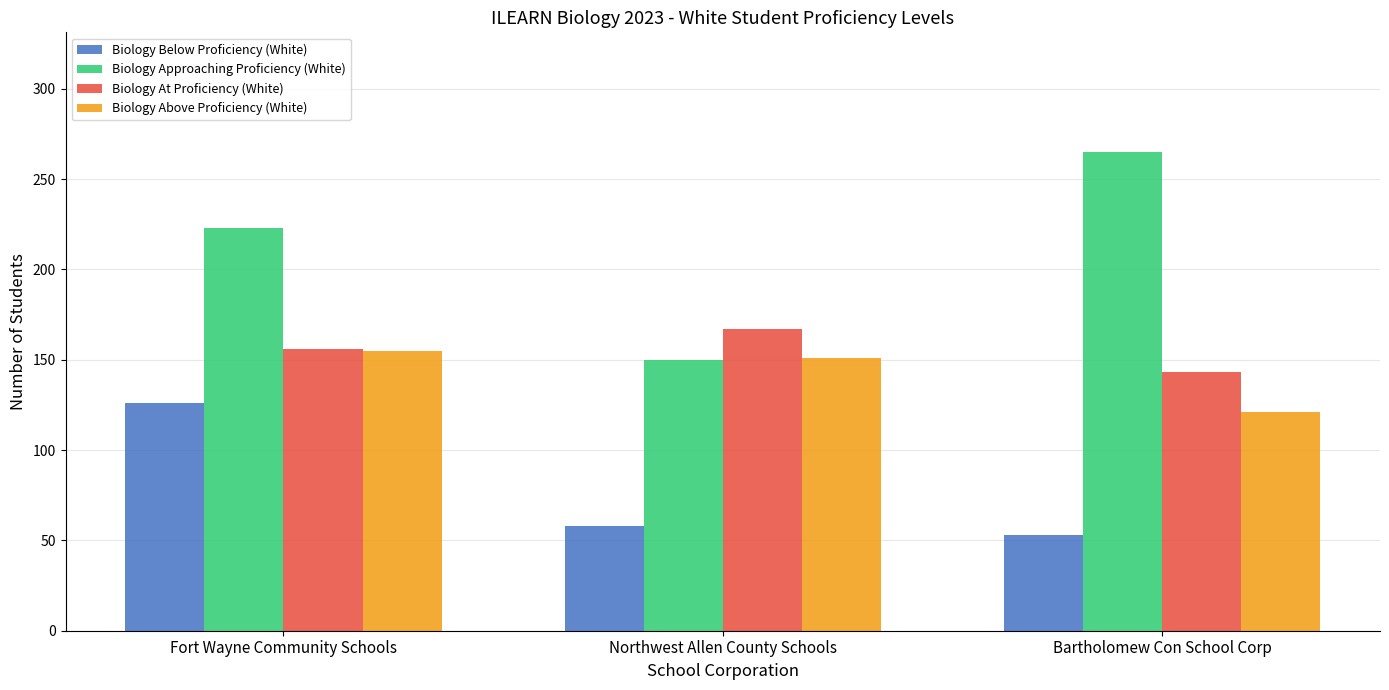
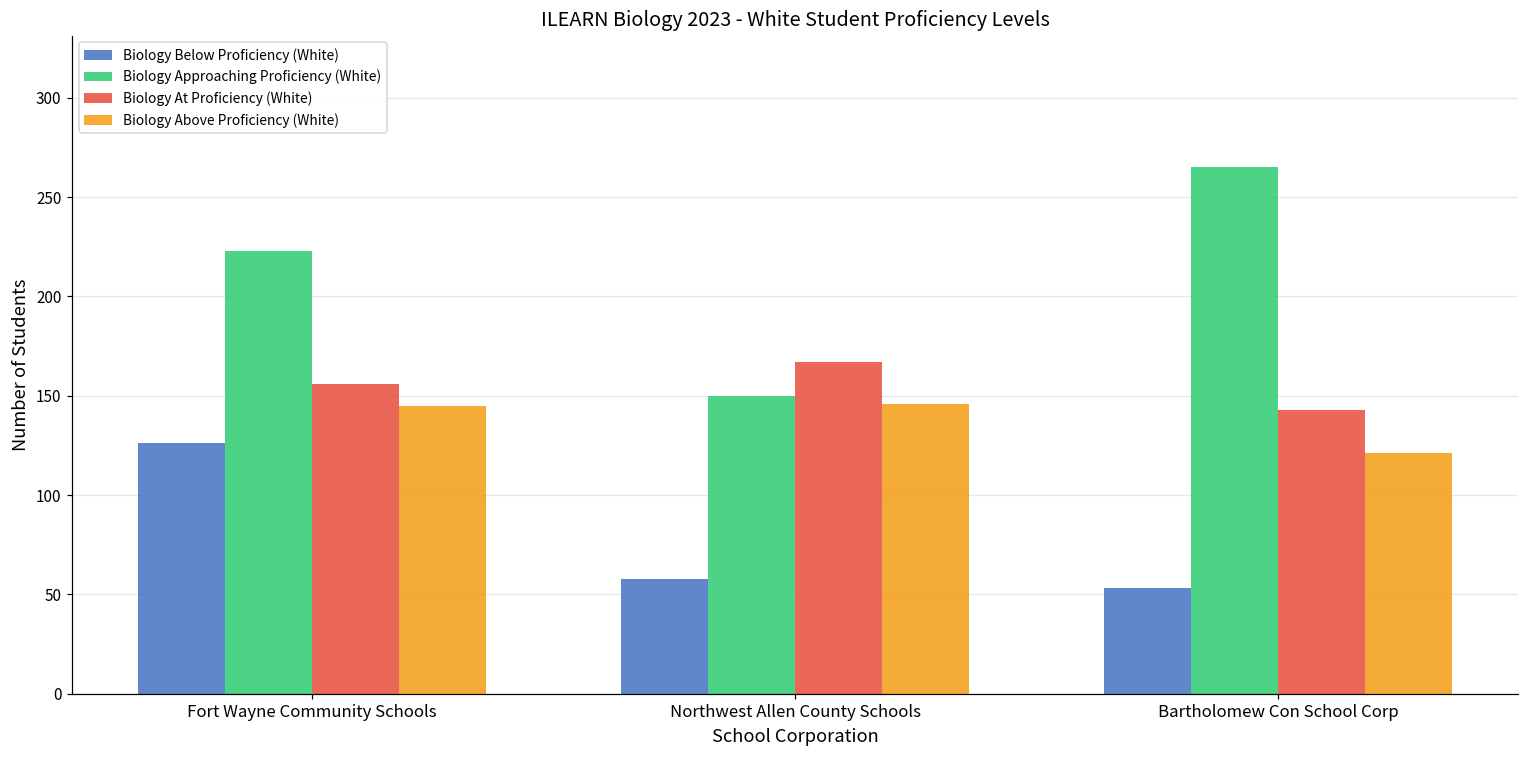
Biology Above Proficiency (White), Fort Wayne Community Schools: 155 -> 145
Biology Above Proficiency (White), Northwest Allen County Schools: 151 -> 146
